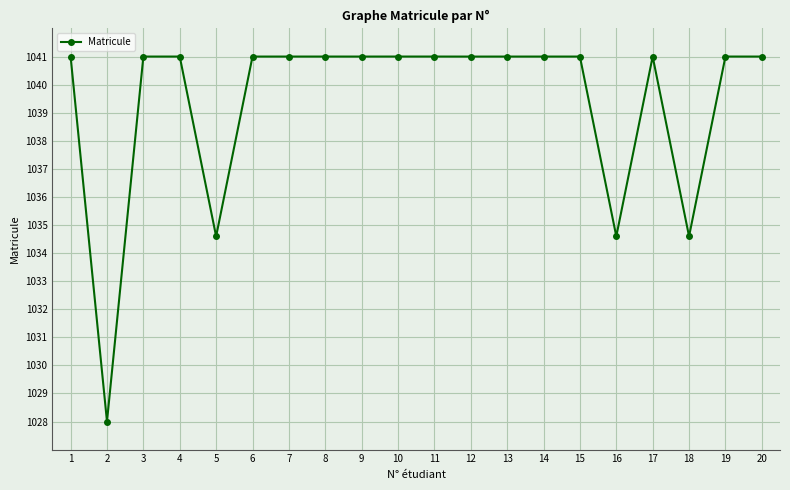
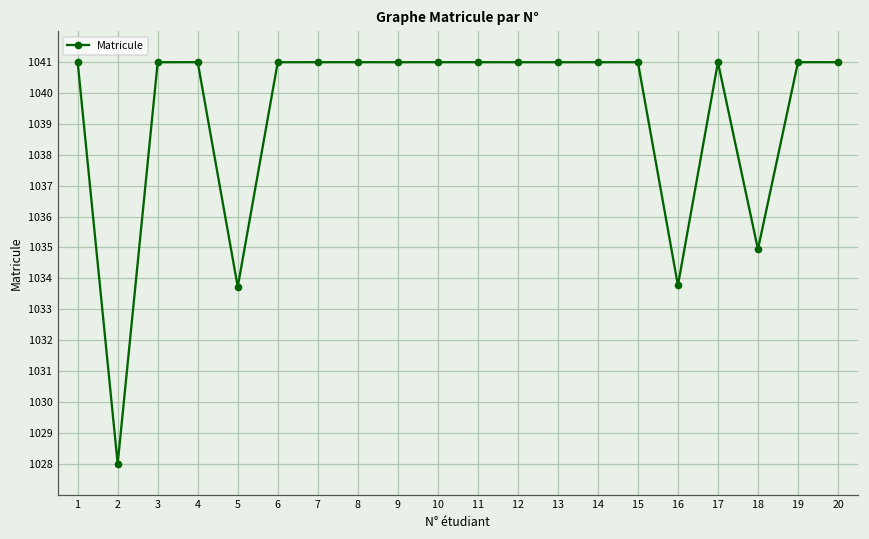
5: 1034.6 -> 1033.7
16: 1034.6 -> 1033.8
18: 1034.6 -> 1034.9
